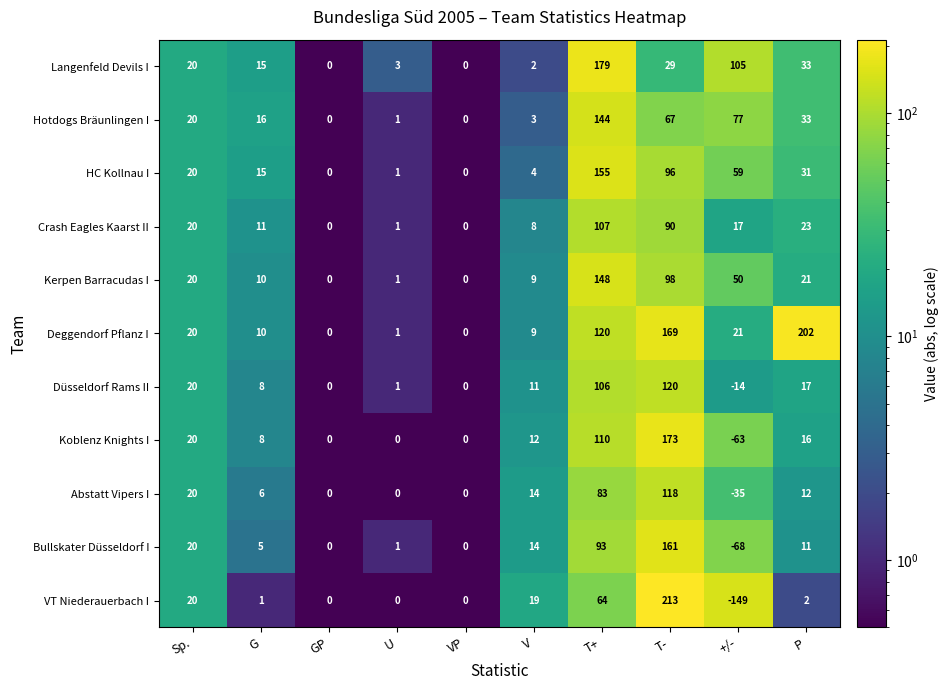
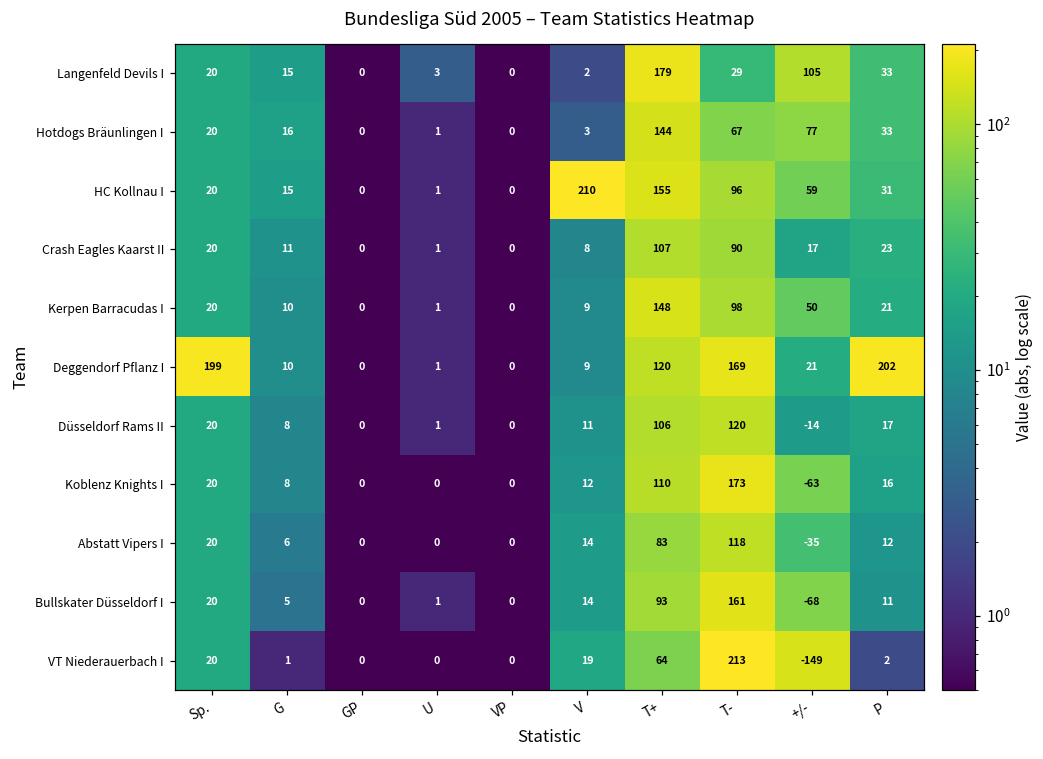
HC Kollnau I, V: 4 -> 210
Deggendorf Pflanz I, Sp.: 20 -> 199
